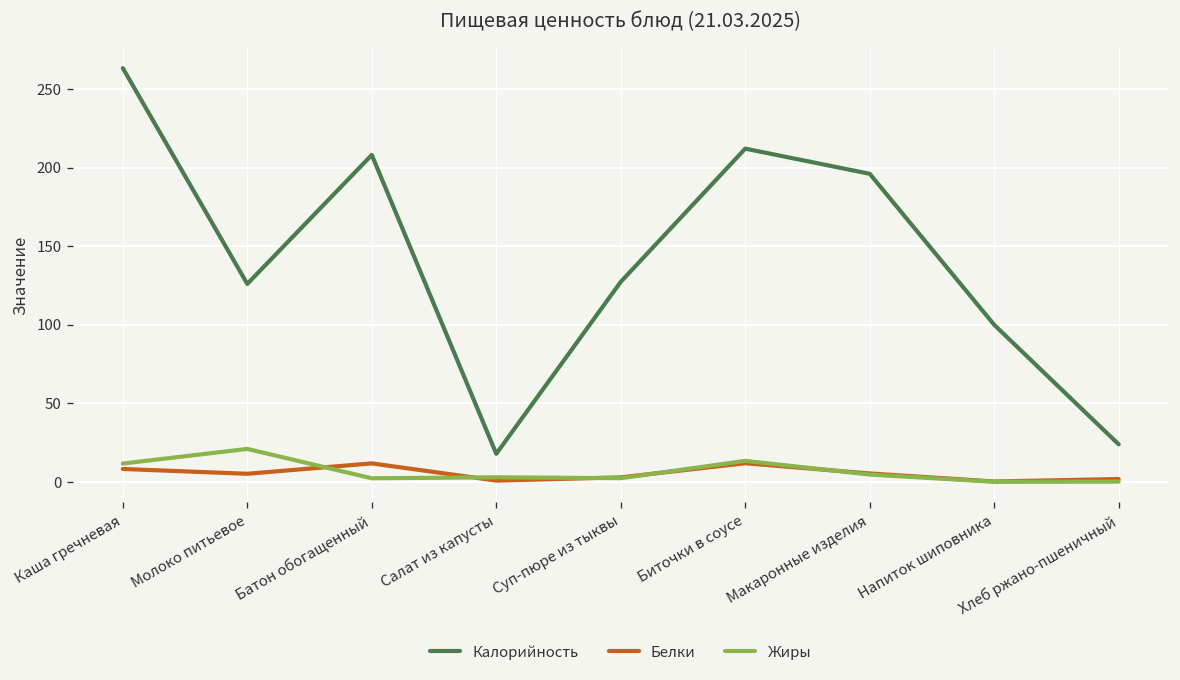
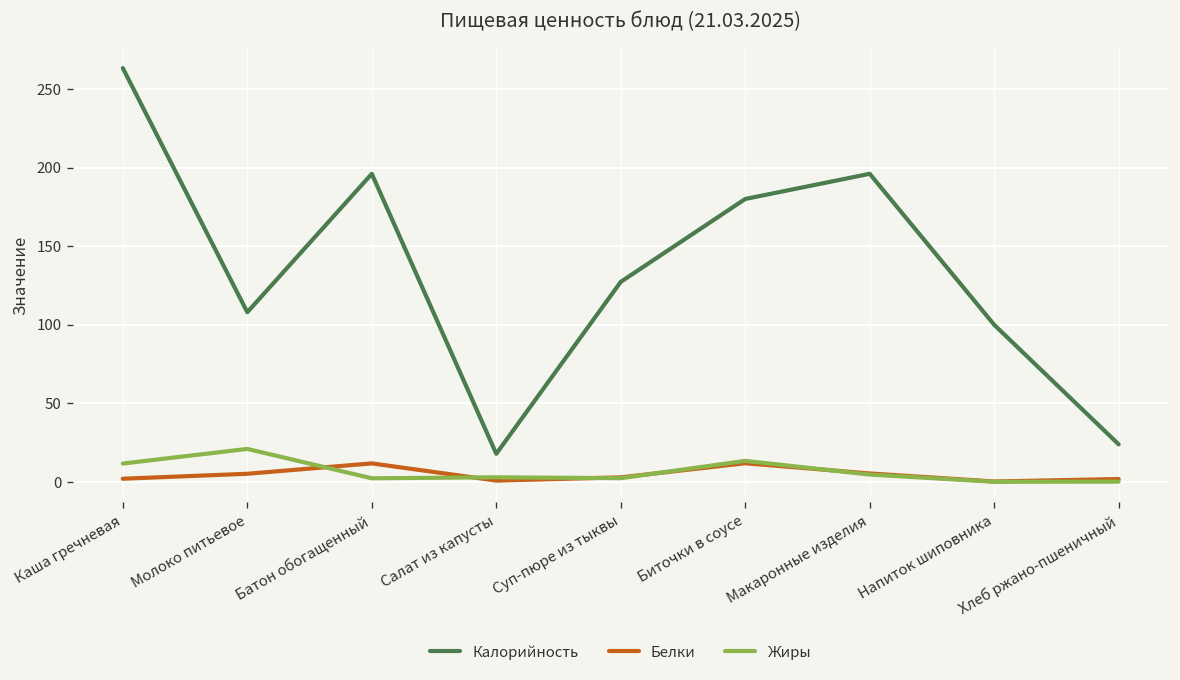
Белки, Каша гречневая: 8 -> 2
Калорийность, Молоко питьевое: 126 -> 108
Калорийность, Батон обогащенный: 208 -> 196
Калорийность, Биточки в соусе: 212 -> 180
